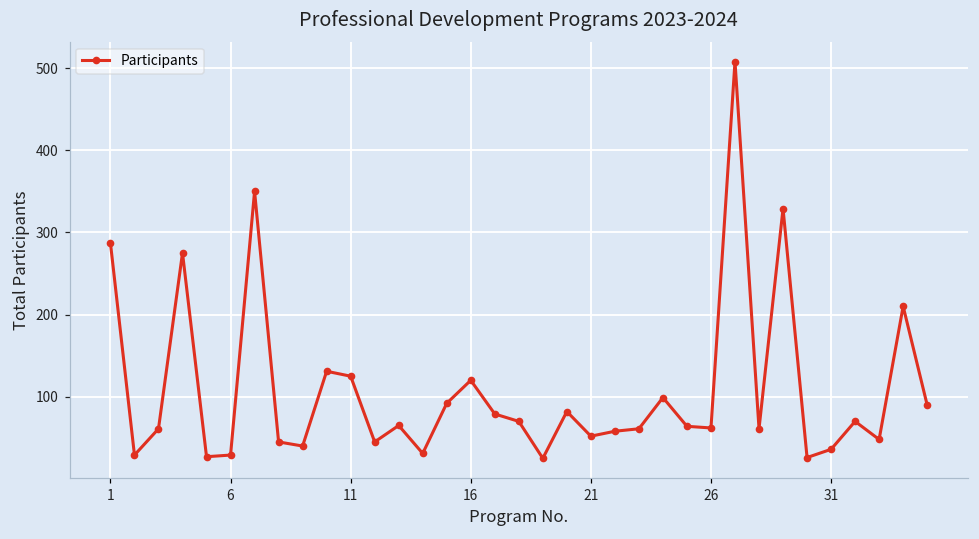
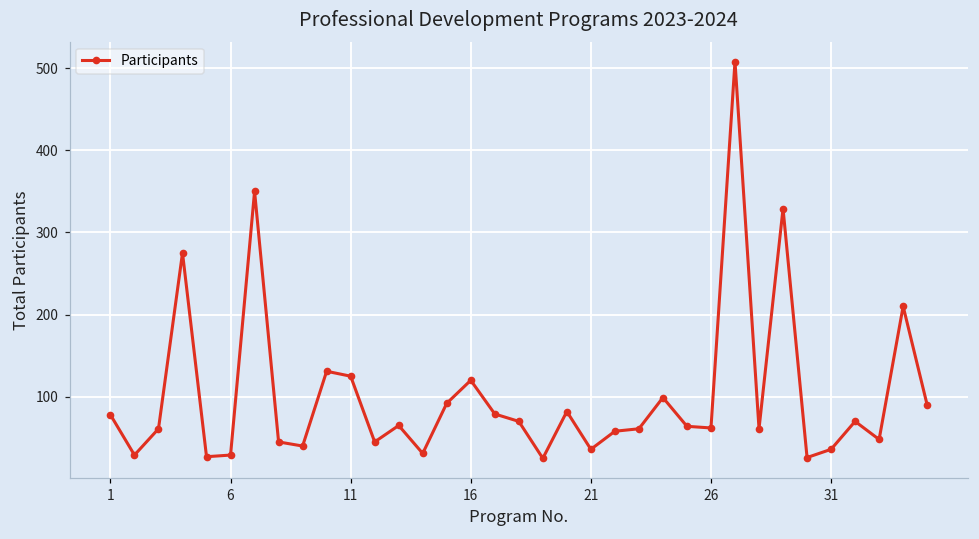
1: 290 -> 80
21: 50 -> 40
